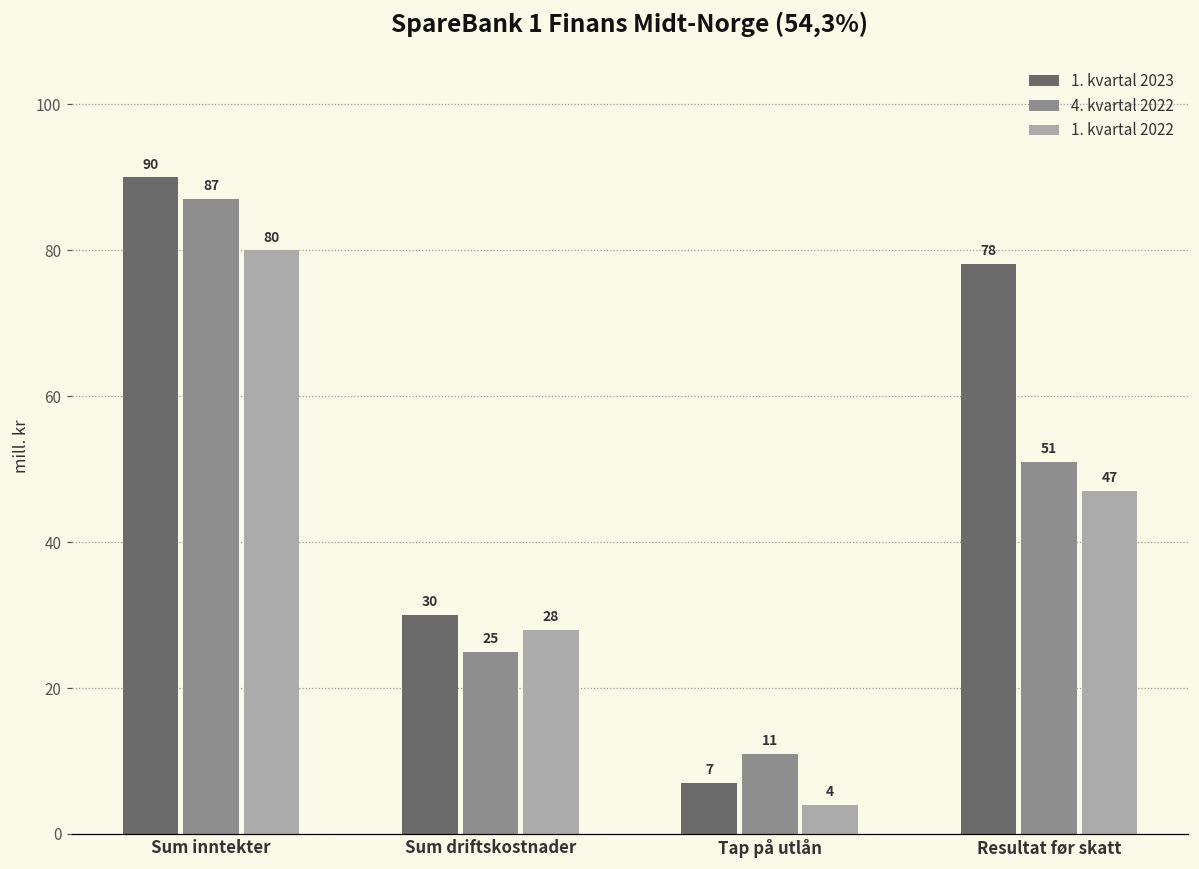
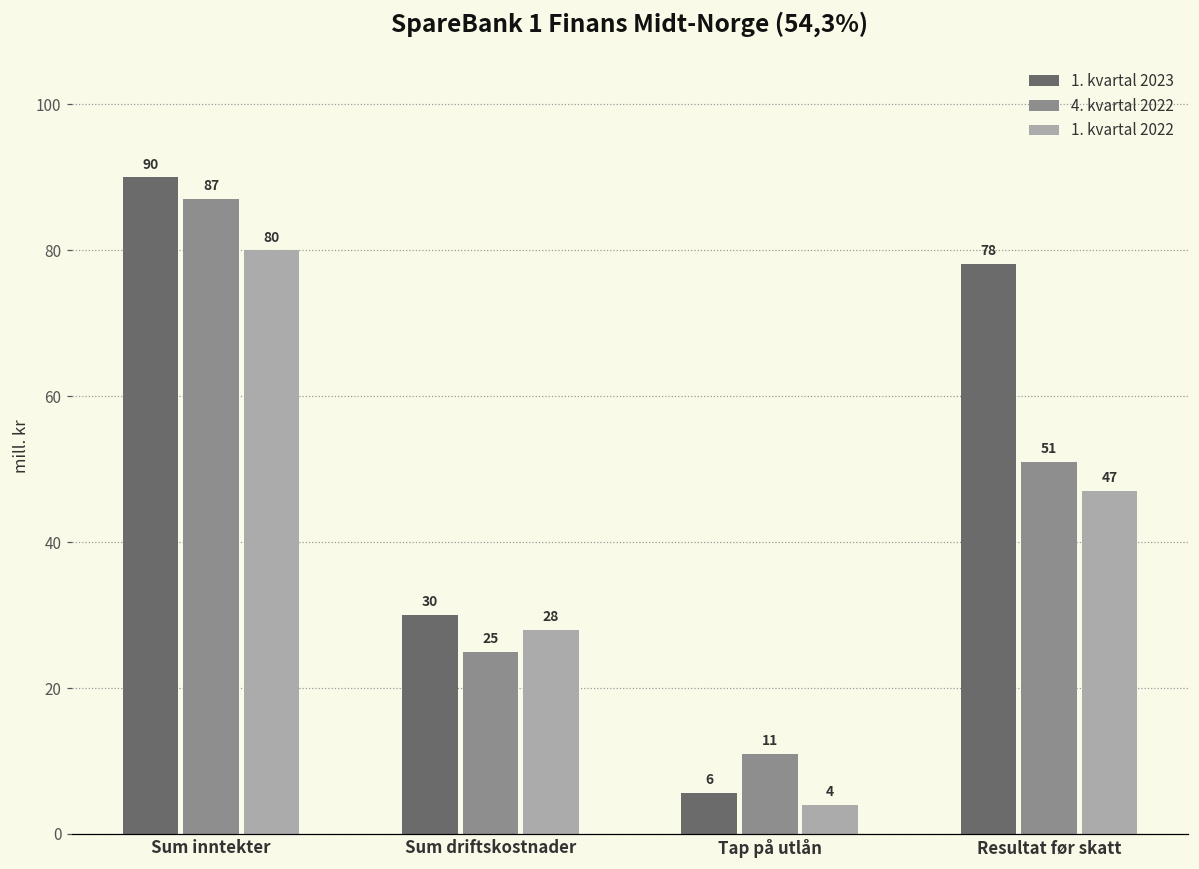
1. kvartal 2023, Tap på utlån: 7 -> 6
